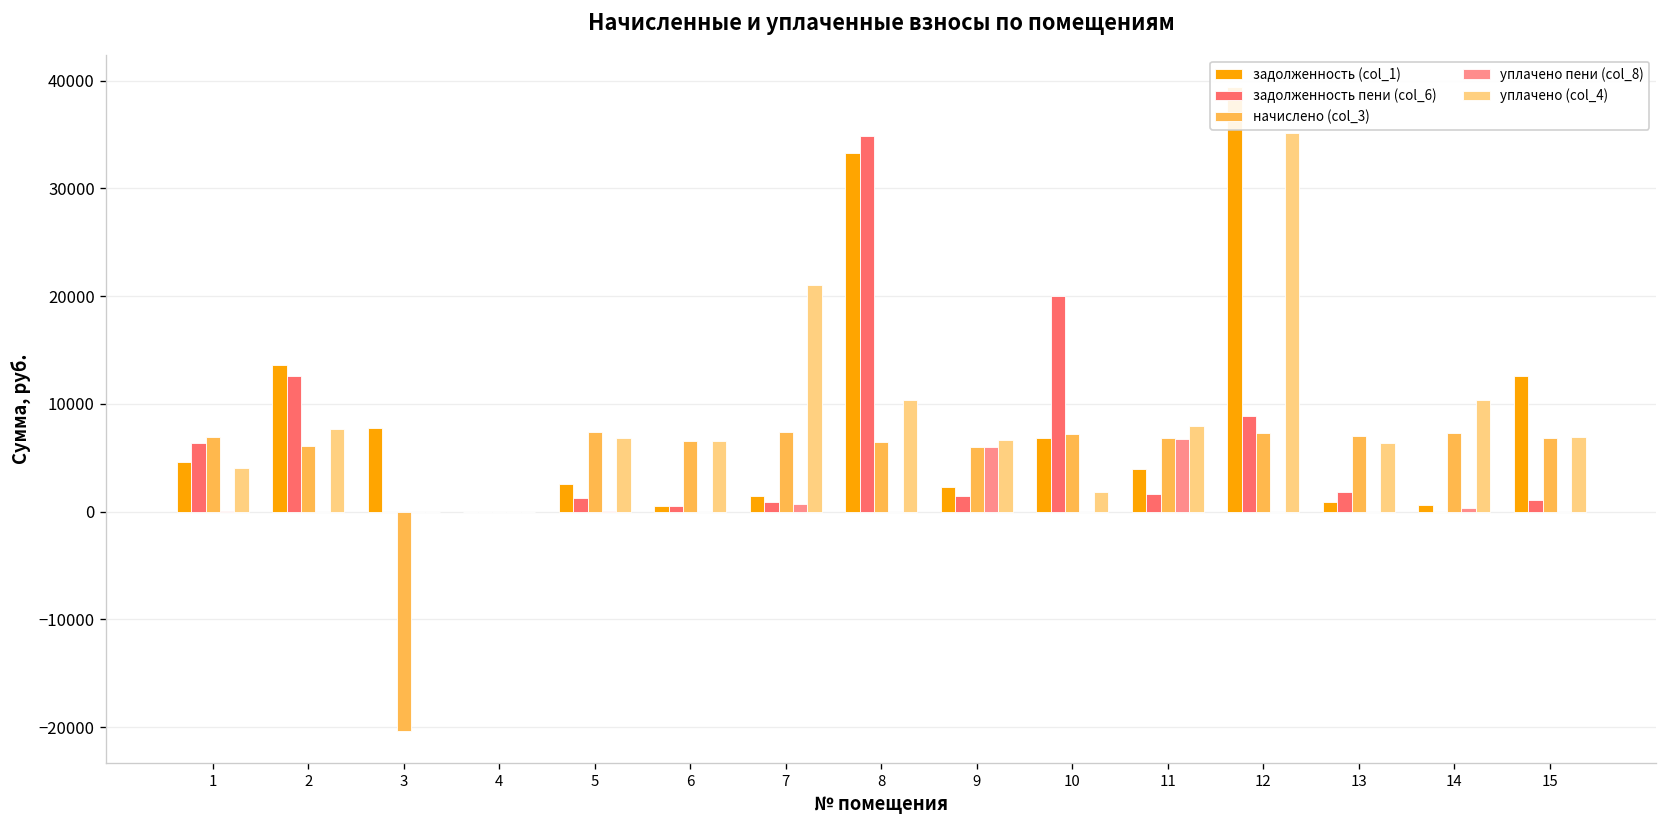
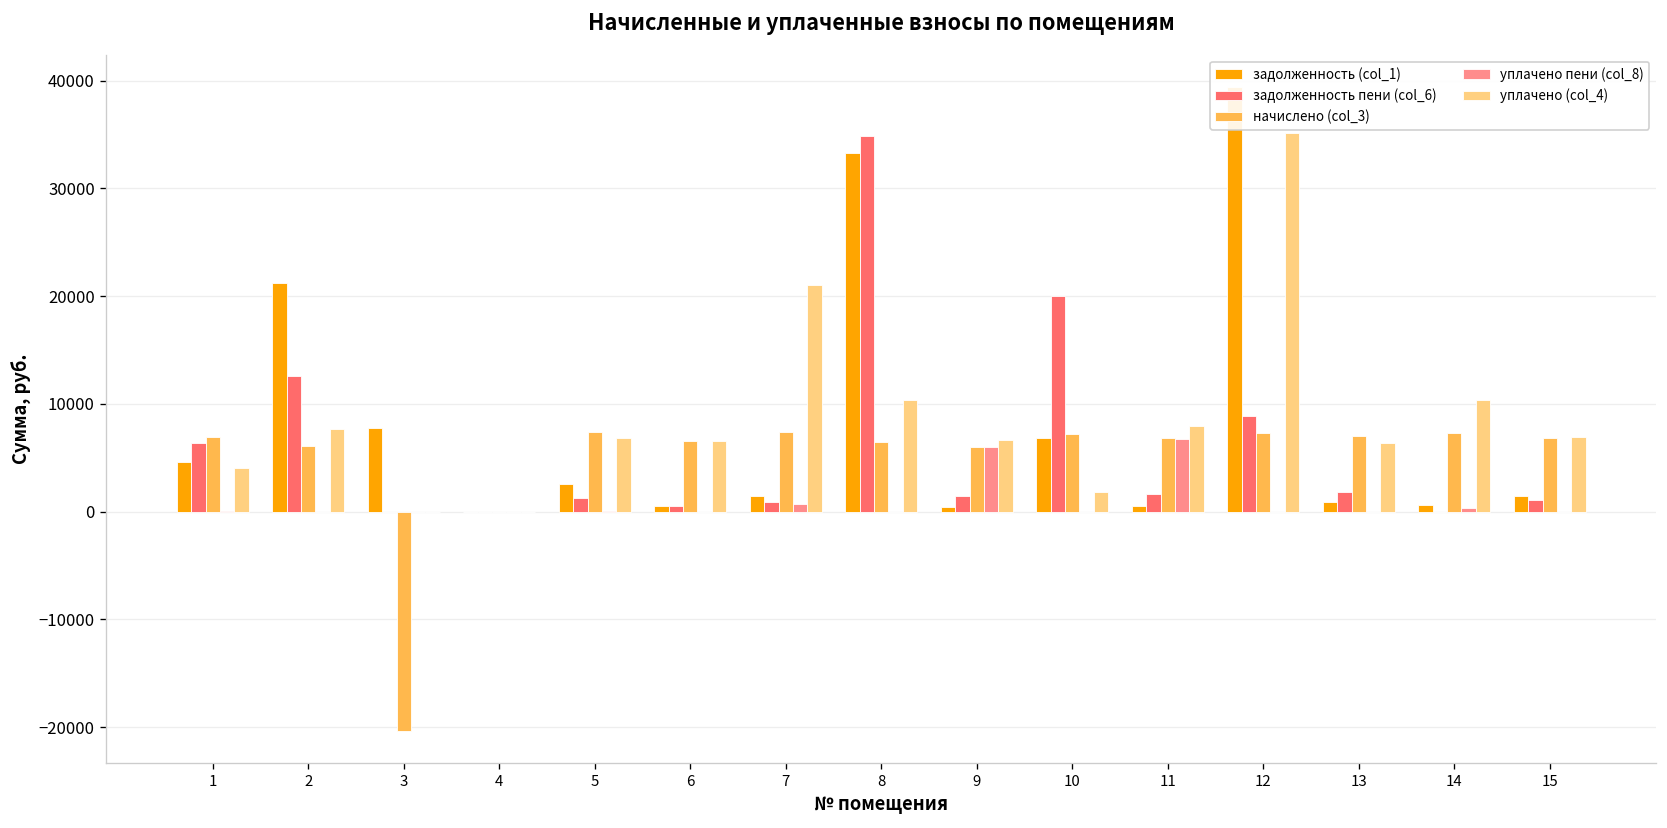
задолженность (col_1), 2: 14000 -> 21000
задолженность (col_1), 9: 2000 -> 0
задолженность (col_1), 11: 4000 -> 1000
задолженность (col_1), 15: 13000 -> 1000
